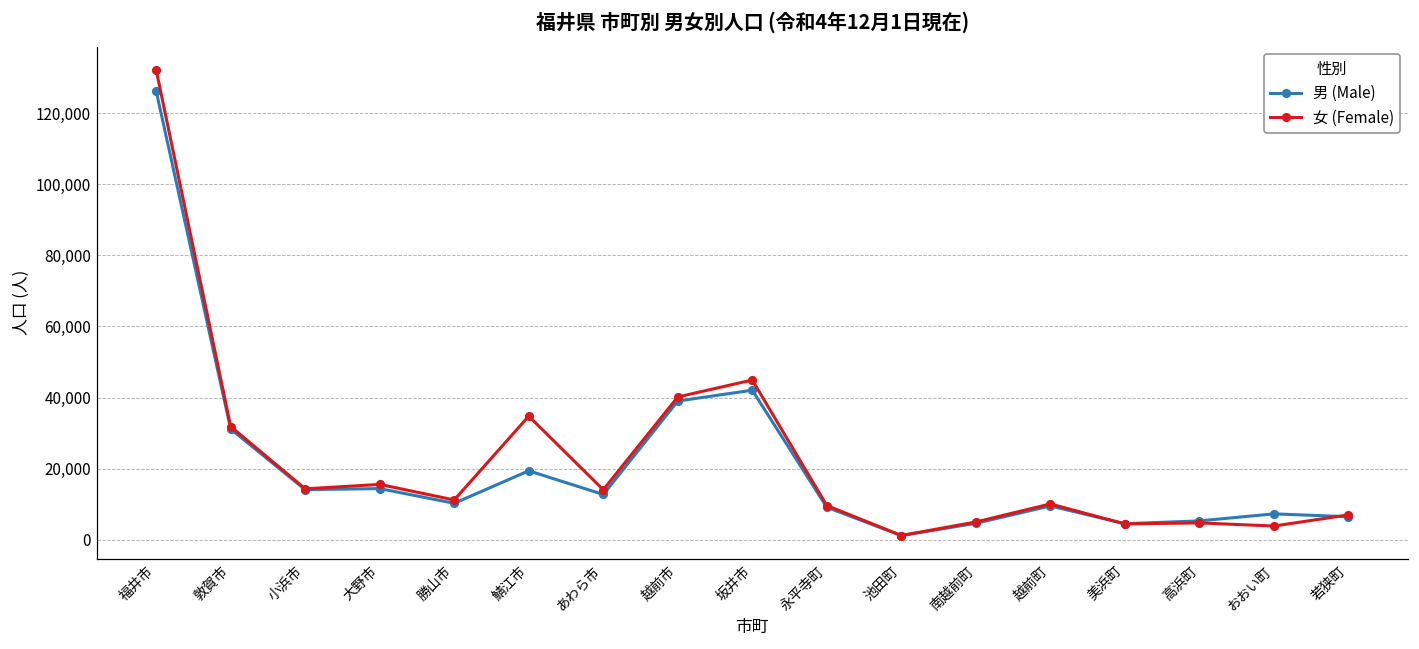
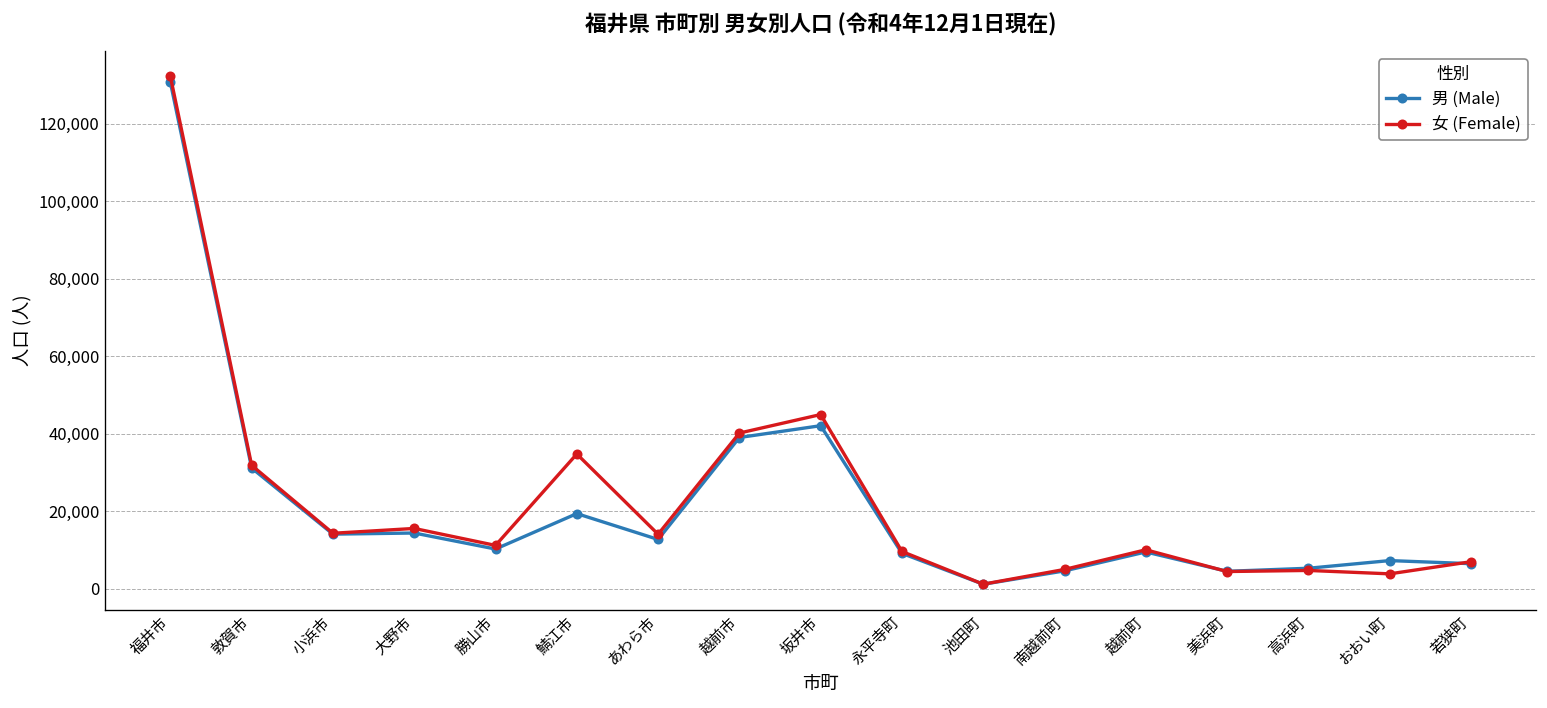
男 (Male), 福井市: 126,000 -> 131,000
